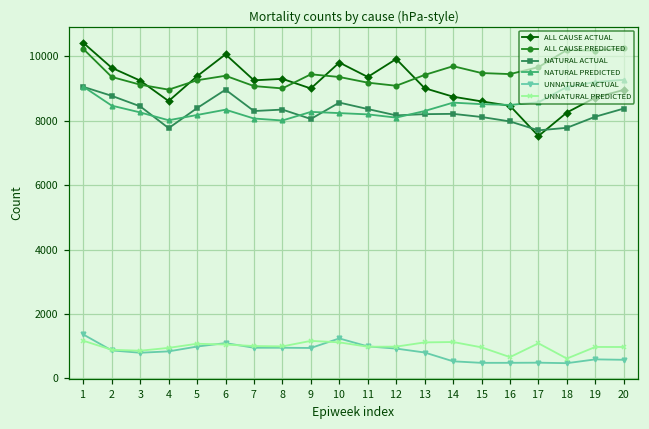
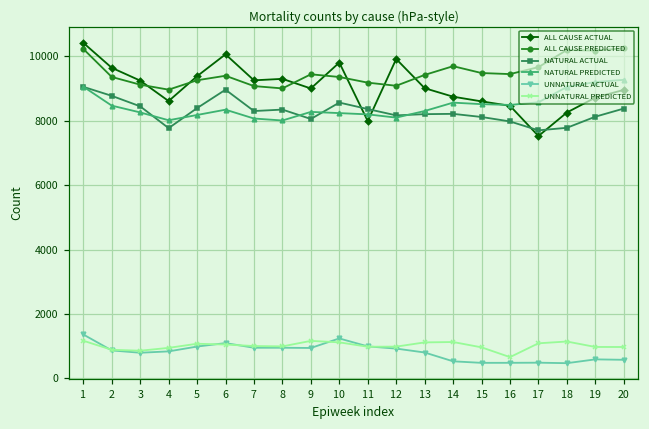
ALL CAUSE ACTUAL, 11: 9400 -> 8000
UNNATURAL PREDICTED, 18: 600 -> 1100
